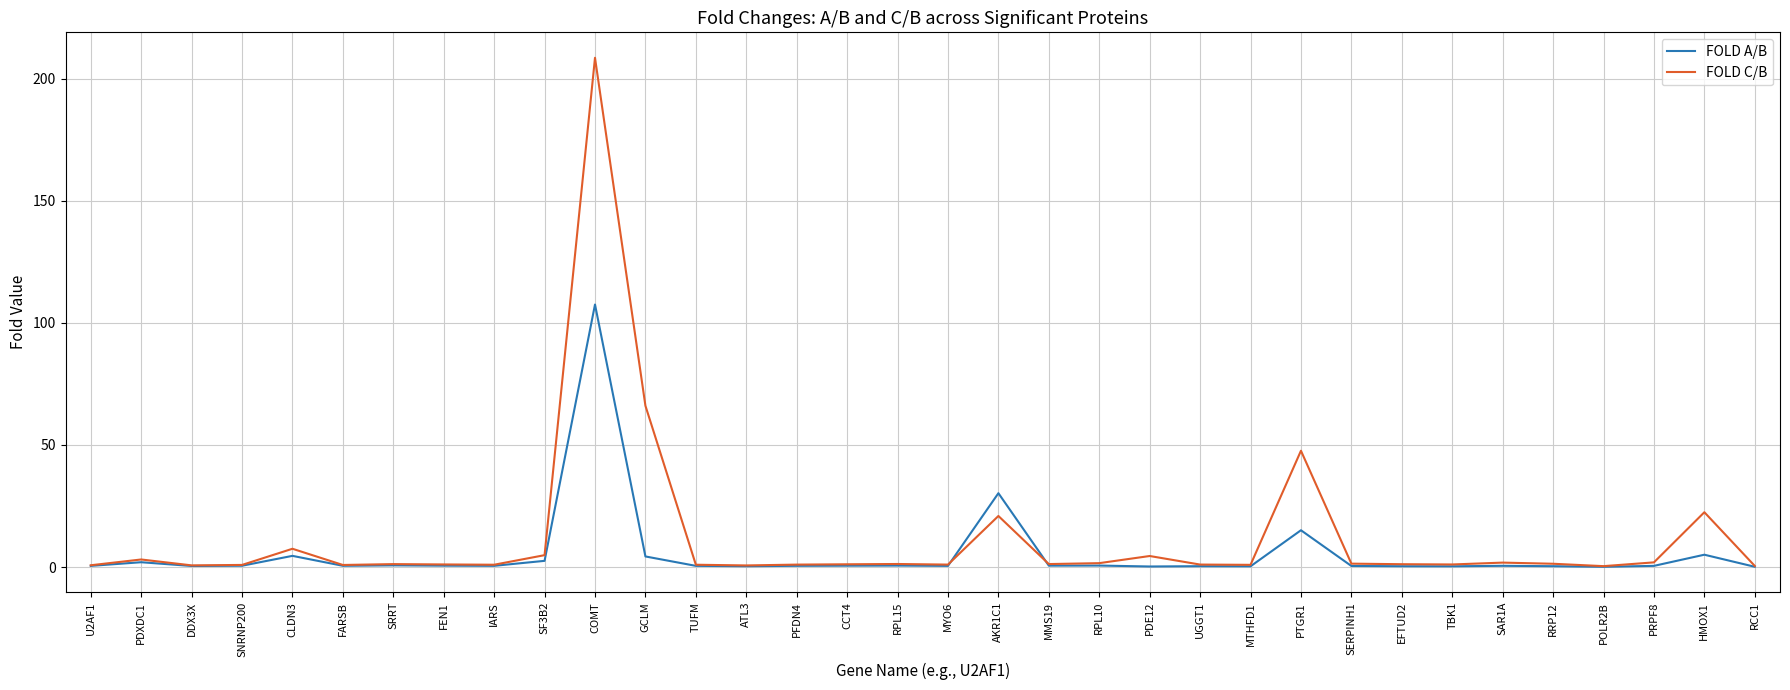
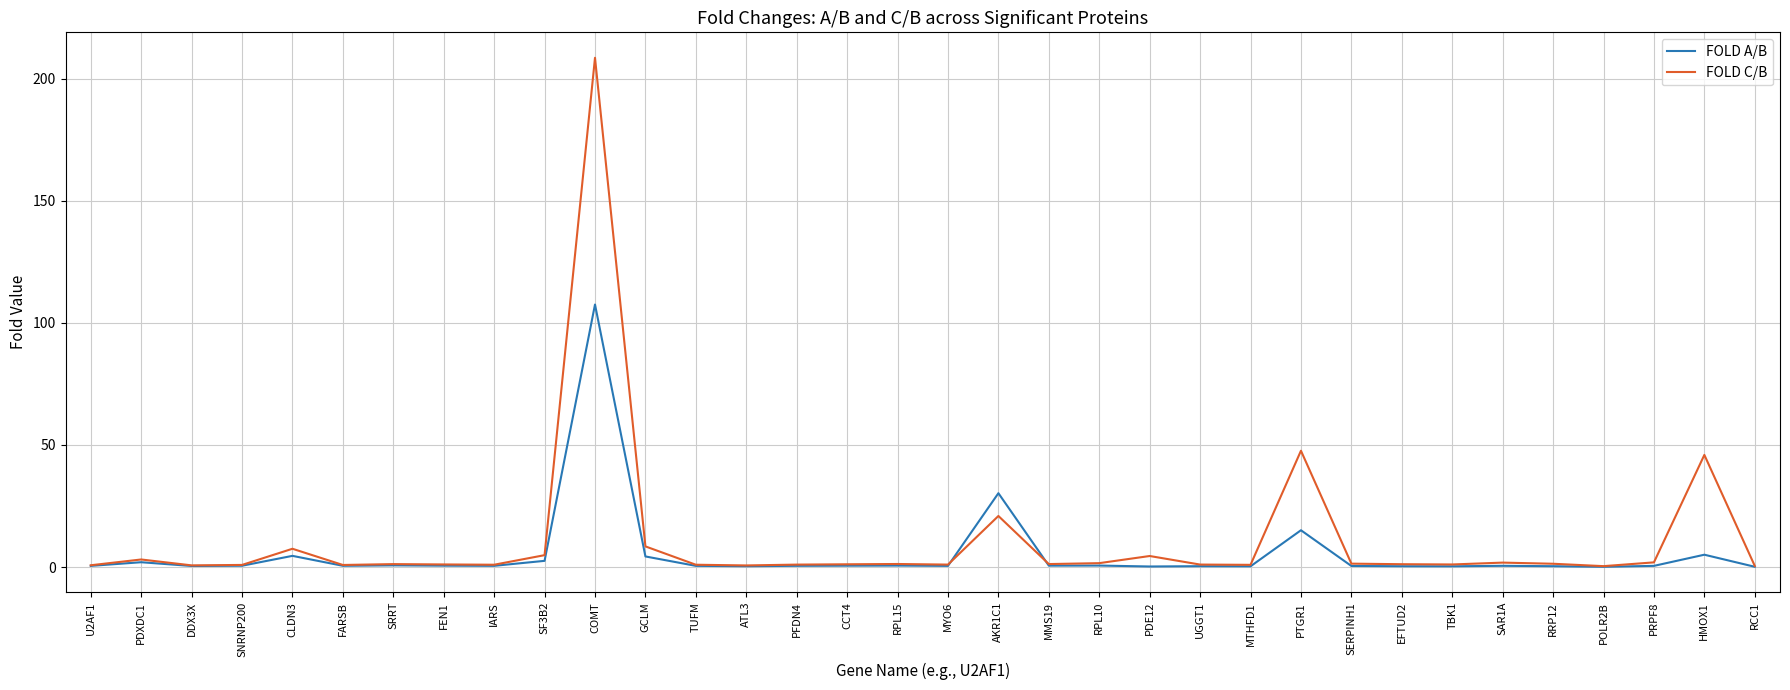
FOLD C/B, GCLM: 66 -> 8
FOLD C/B, HMOX1: 22 -> 46
